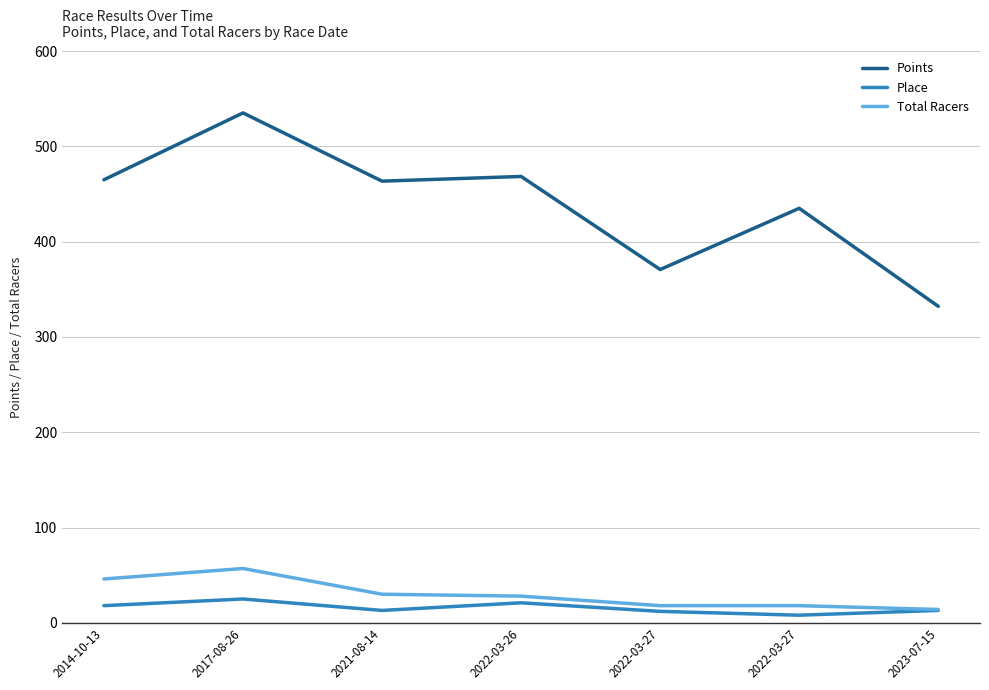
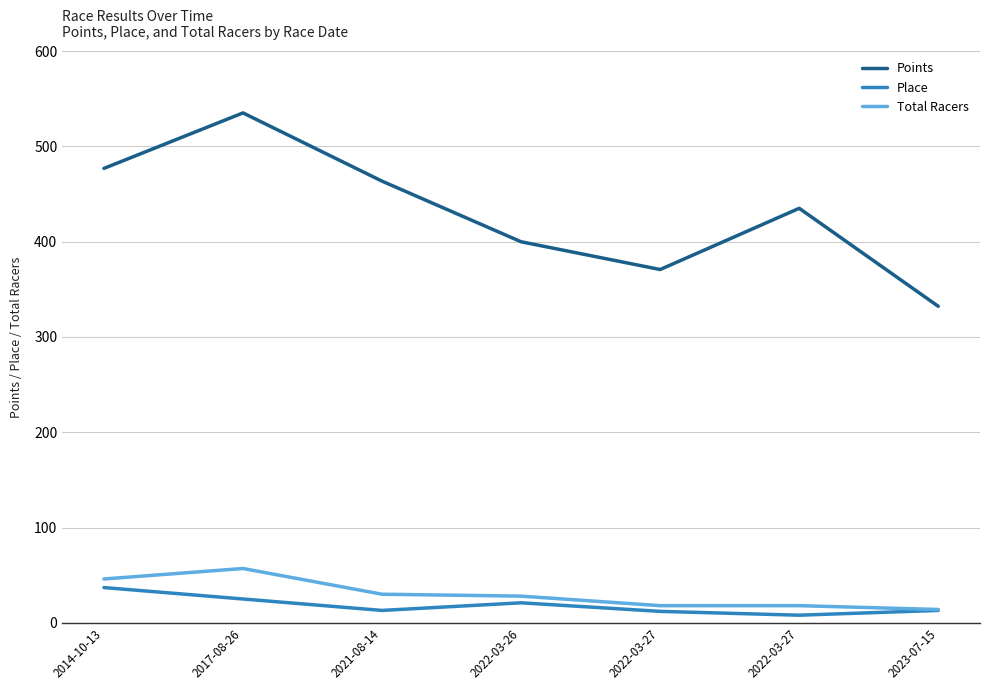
Points, 2014-10-13: 460 -> 480
Place, 2014-10-13: 20 -> 40
Points, 2022-03-26: 470 -> 400
